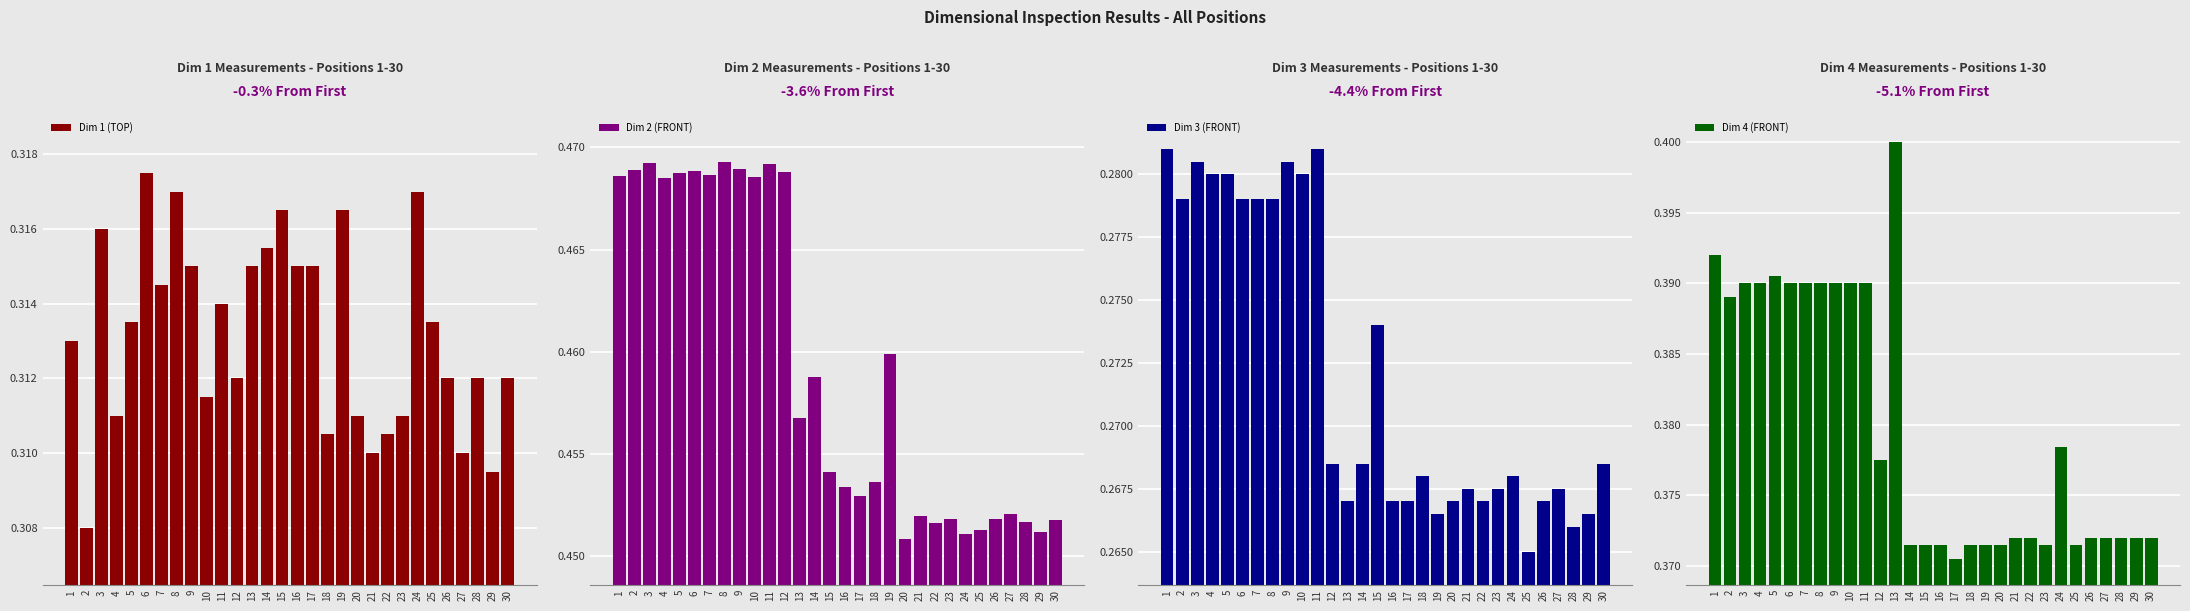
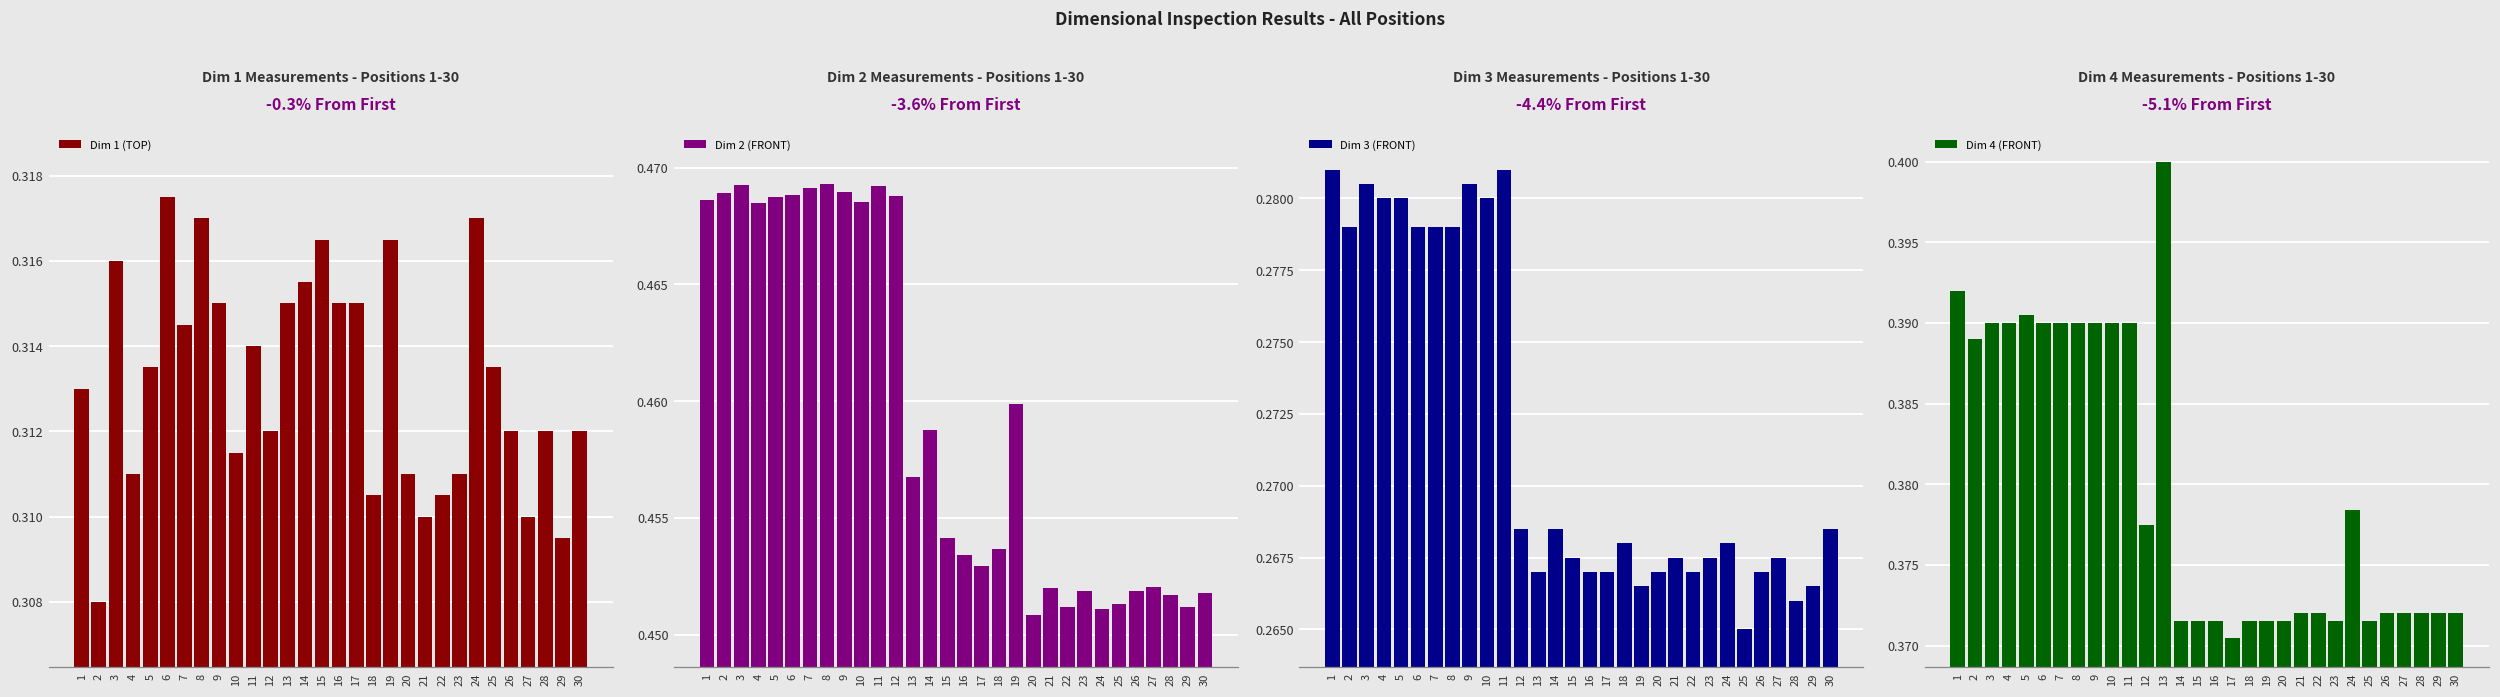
Dim 2 Measurements - Positions 1-30, 7: 0.4687 -> 0.4691
Dim 2 Measurements - Positions 1-30, 22: 0.4517 -> 0.4512
Dim 3 Measurements - Positions 1-30, 15: 0.2740 -> 0.2675
